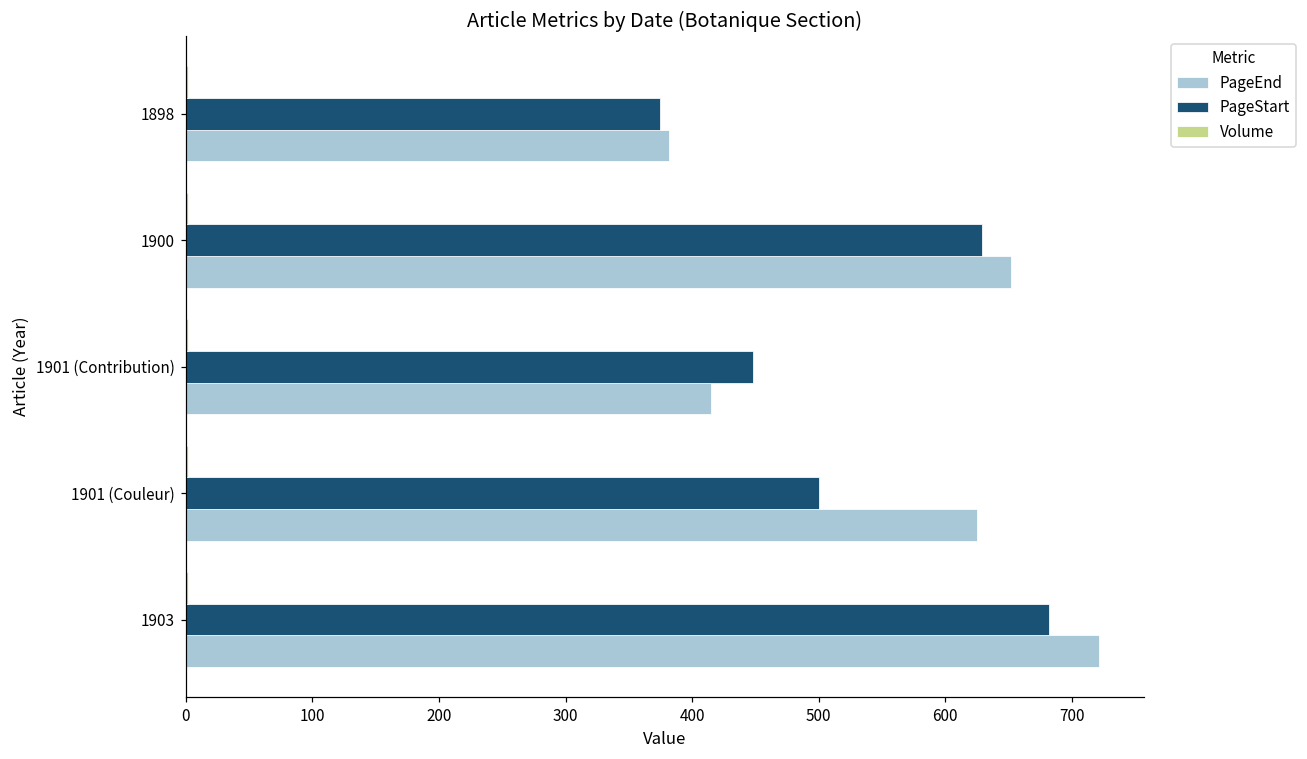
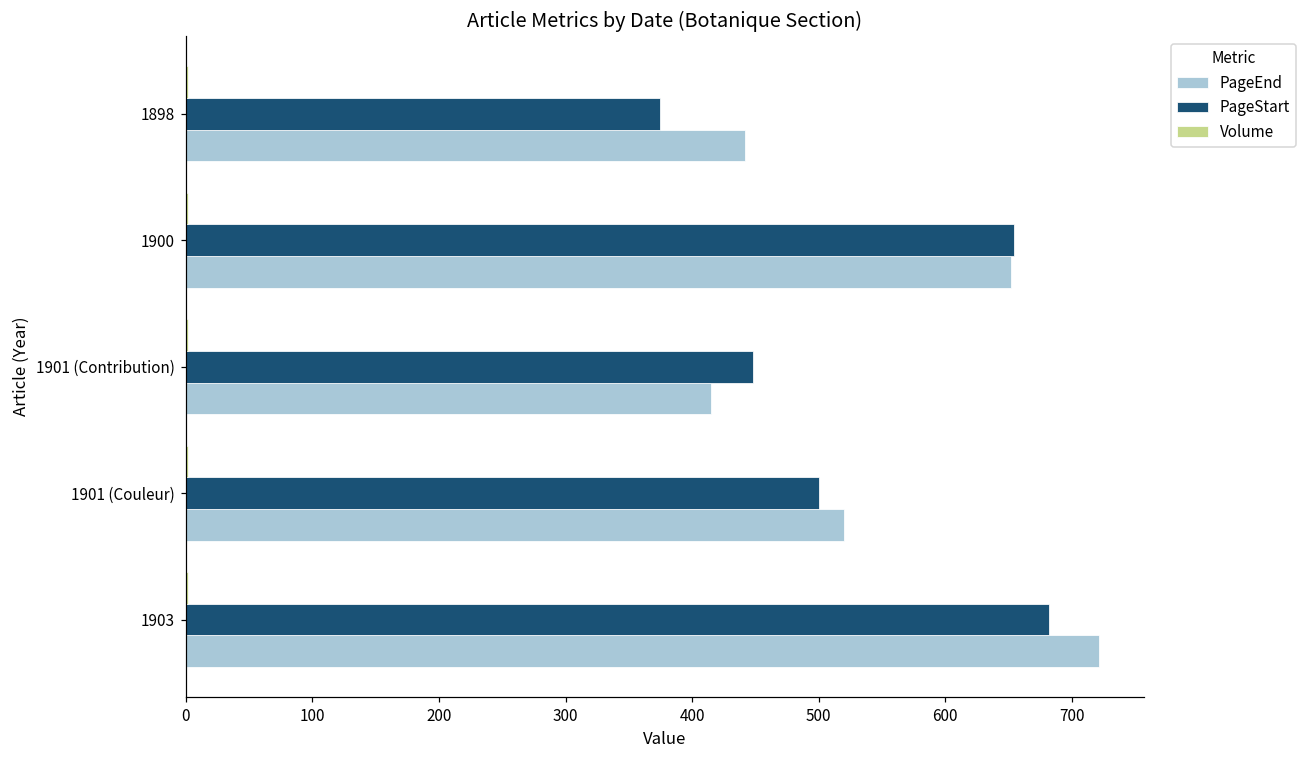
PageEnd, 1898: 382 -> 442
PageStart, 1900: 629 -> 654
PageEnd, 1901 (Couleur): 625 -> 520
